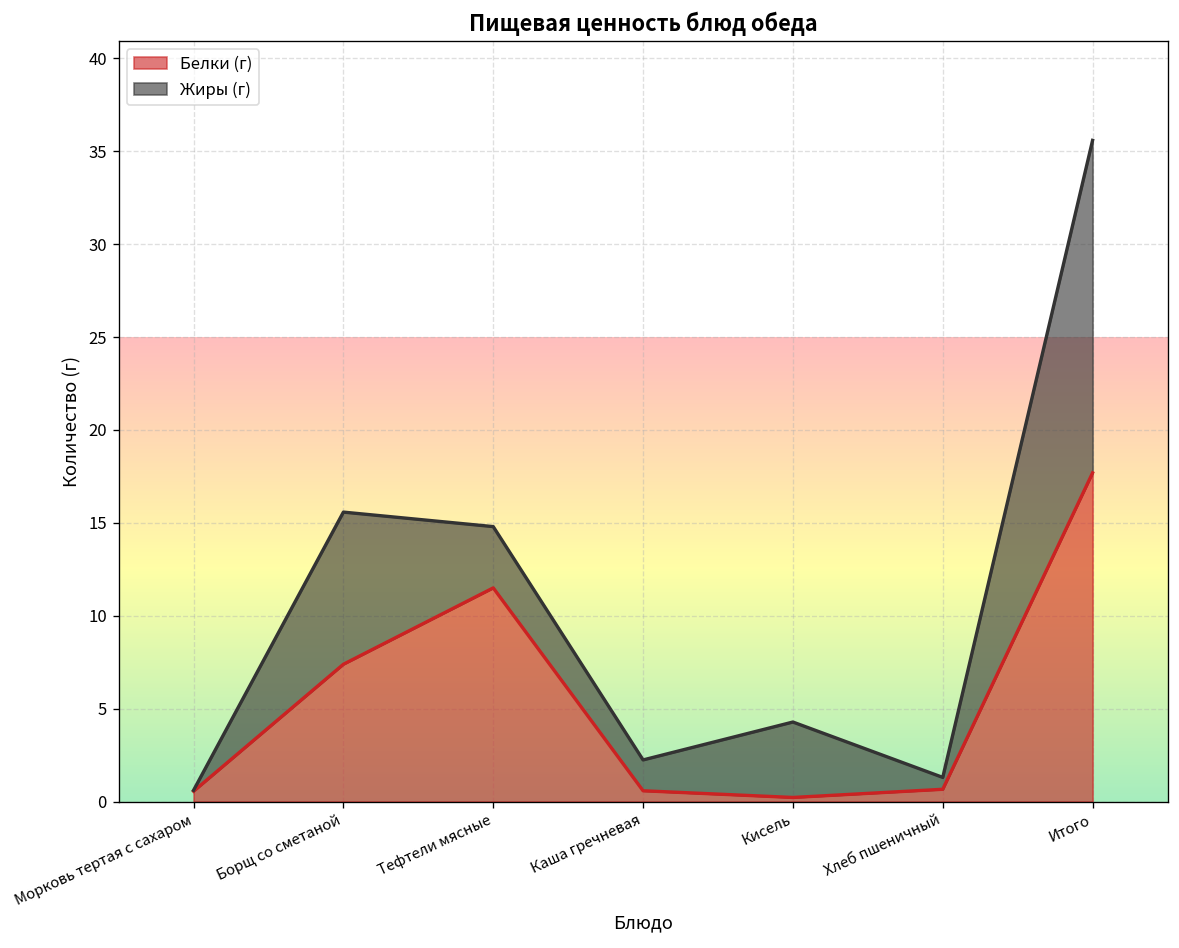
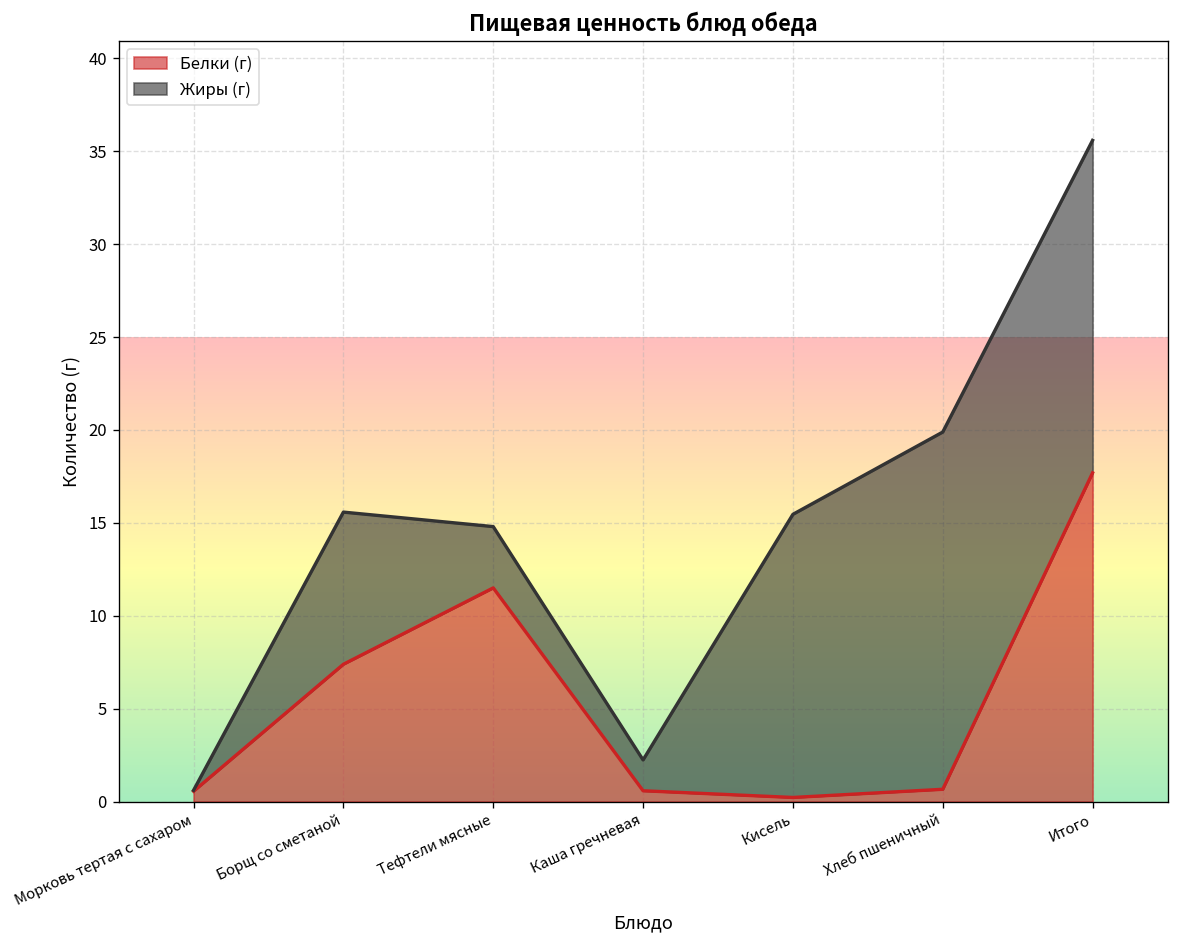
Жиры (г), Кисель: 4.1 -> 15.2
Жиры (г), Хлеб пшеничный: 0.6 -> 19.2
